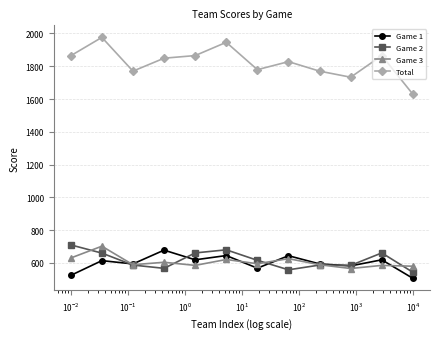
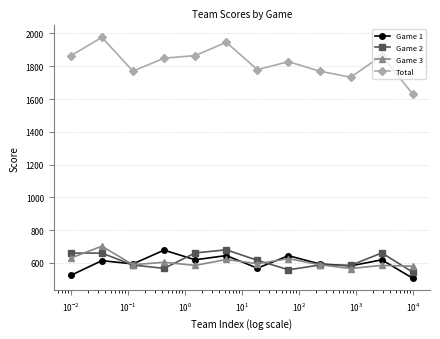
Game 2, 10^-2: 710 -> 660
